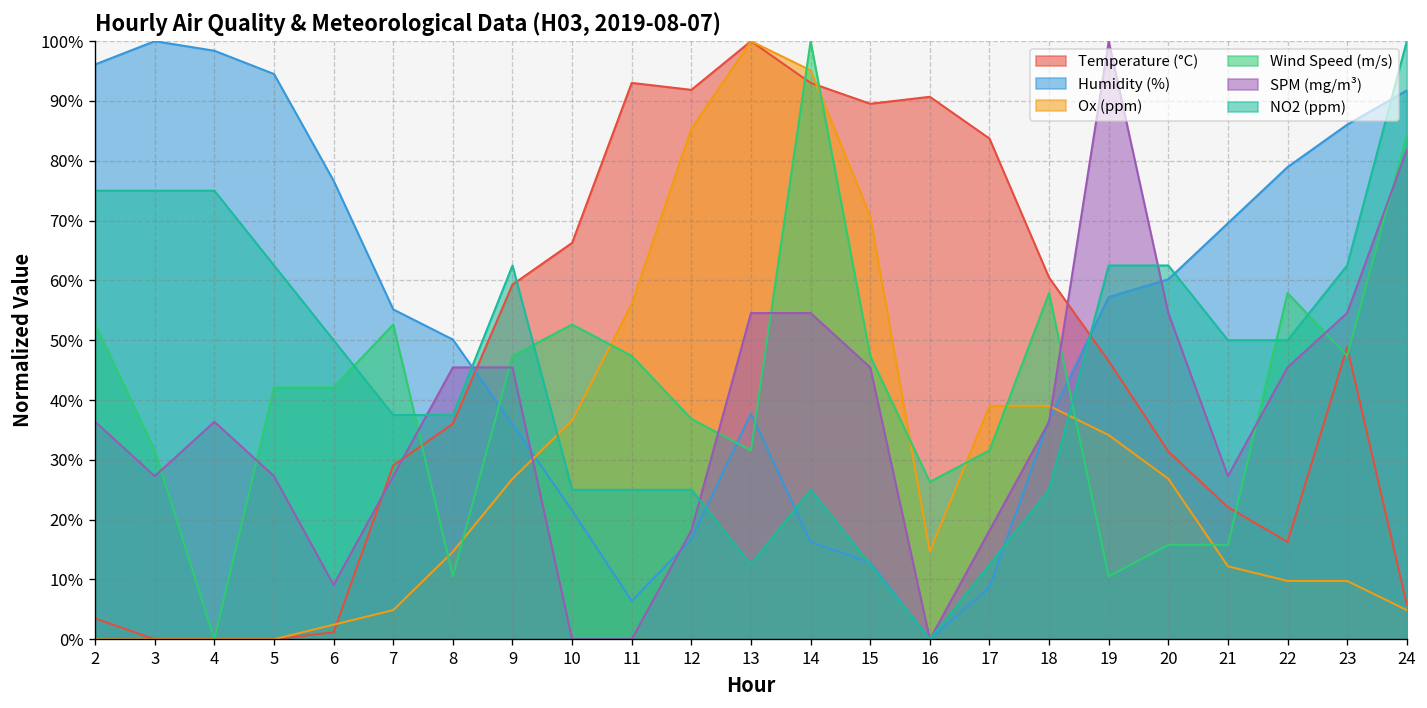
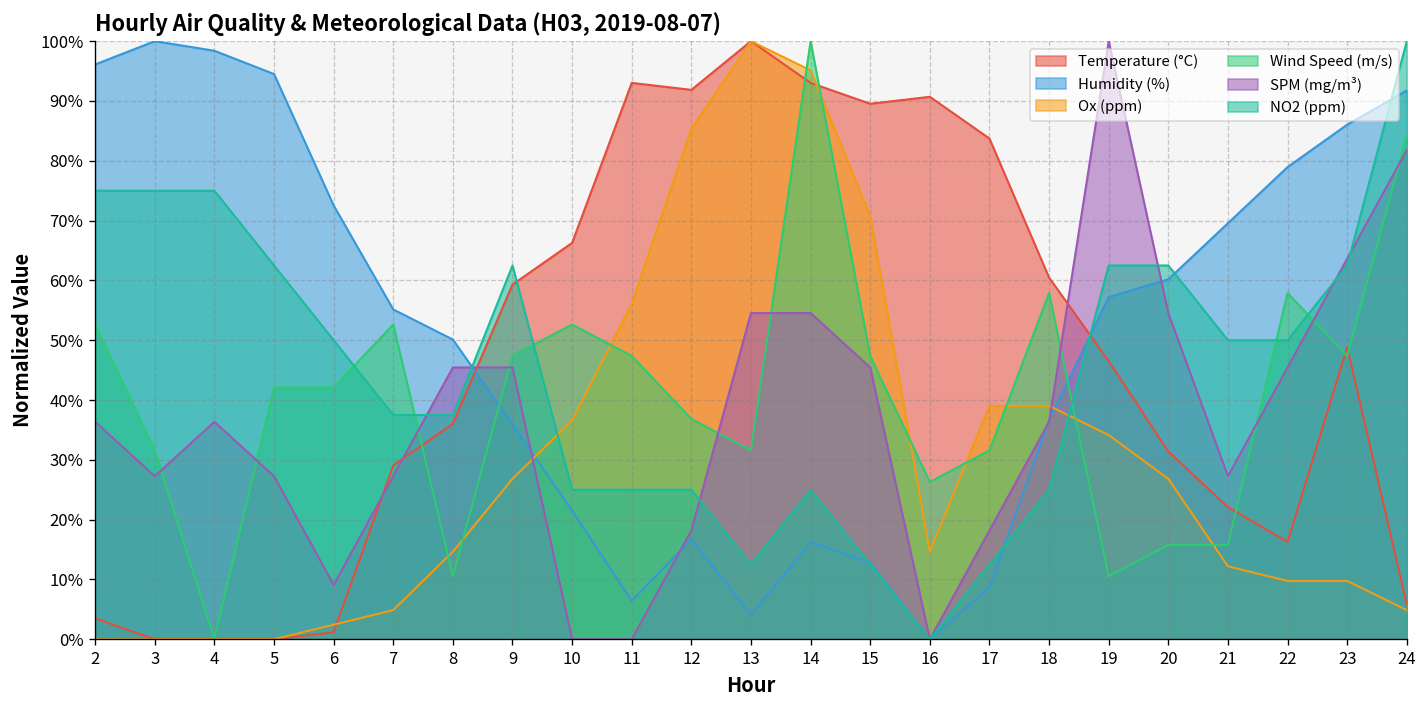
Humidity (%), 6: 77% -> 73%
Humidity (%), 13: 38% -> 4%
SPM (mg/m³), 23: 55% -> 64%
